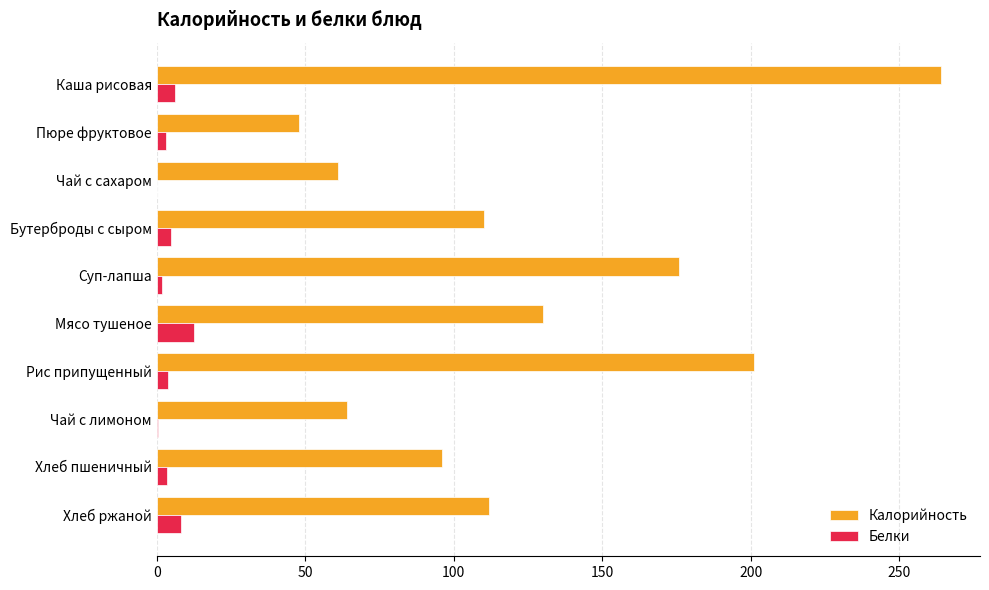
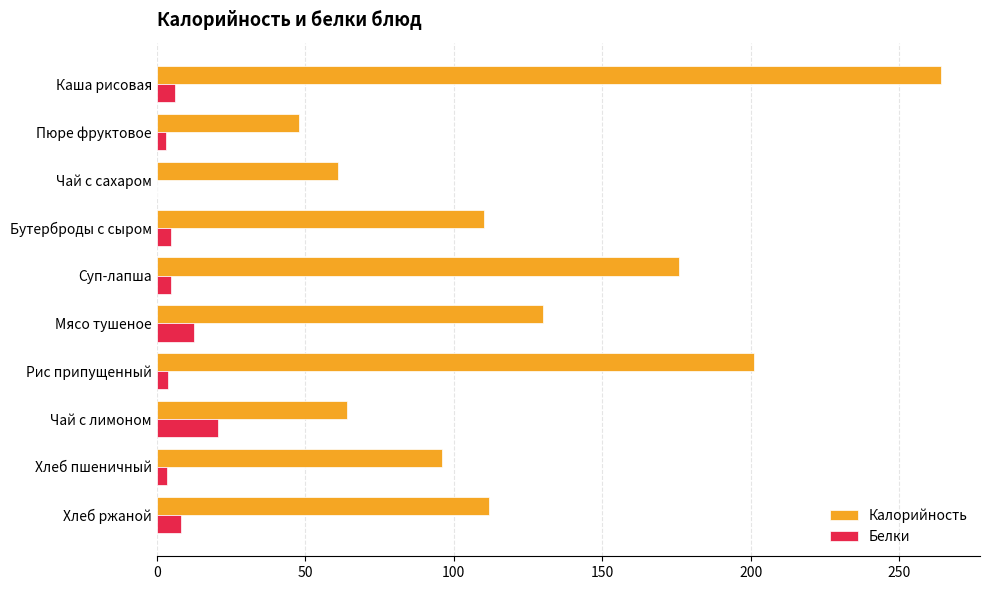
Белки, Суп-лапша: 2 -> 5
Белки, Чай с лимоном: 0 -> 20
